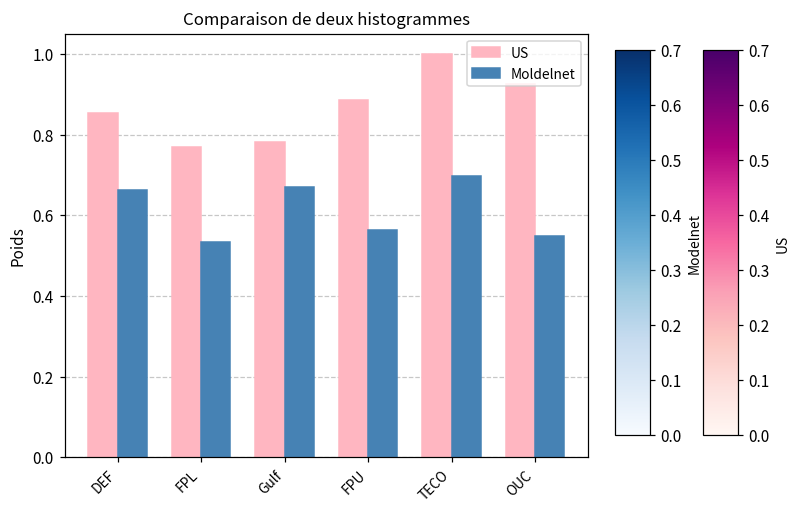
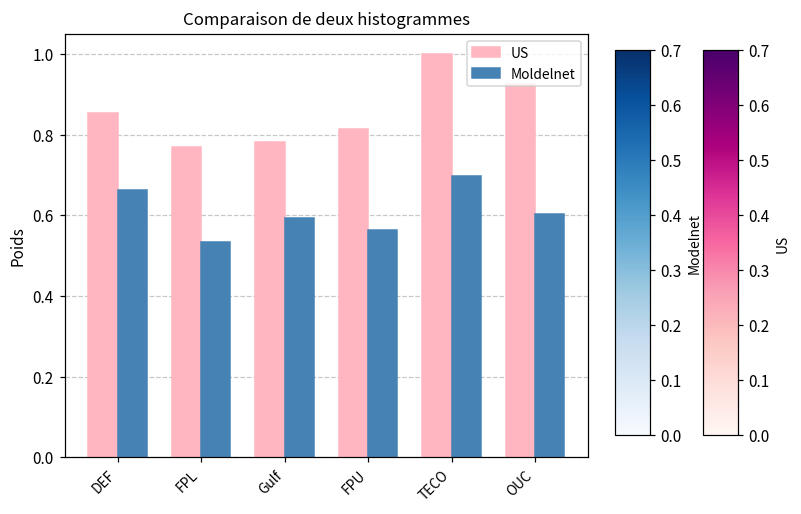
Moldelnet, Gulf: 0.67 -> 0.59
US, FPU: 0.89 -> 0.81
Moldelnet, OUC: 0.55 -> 0.60
